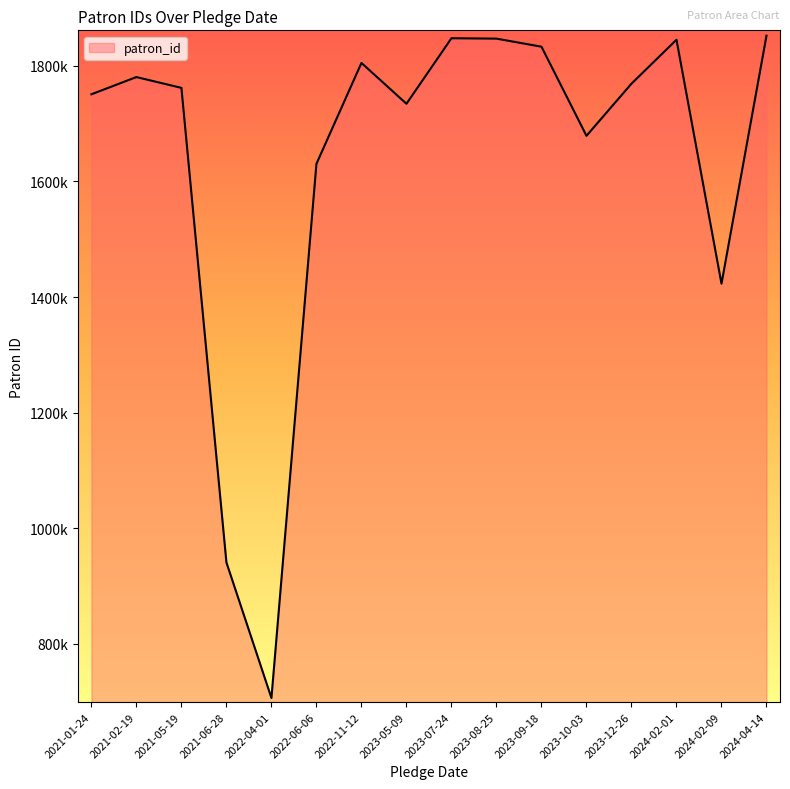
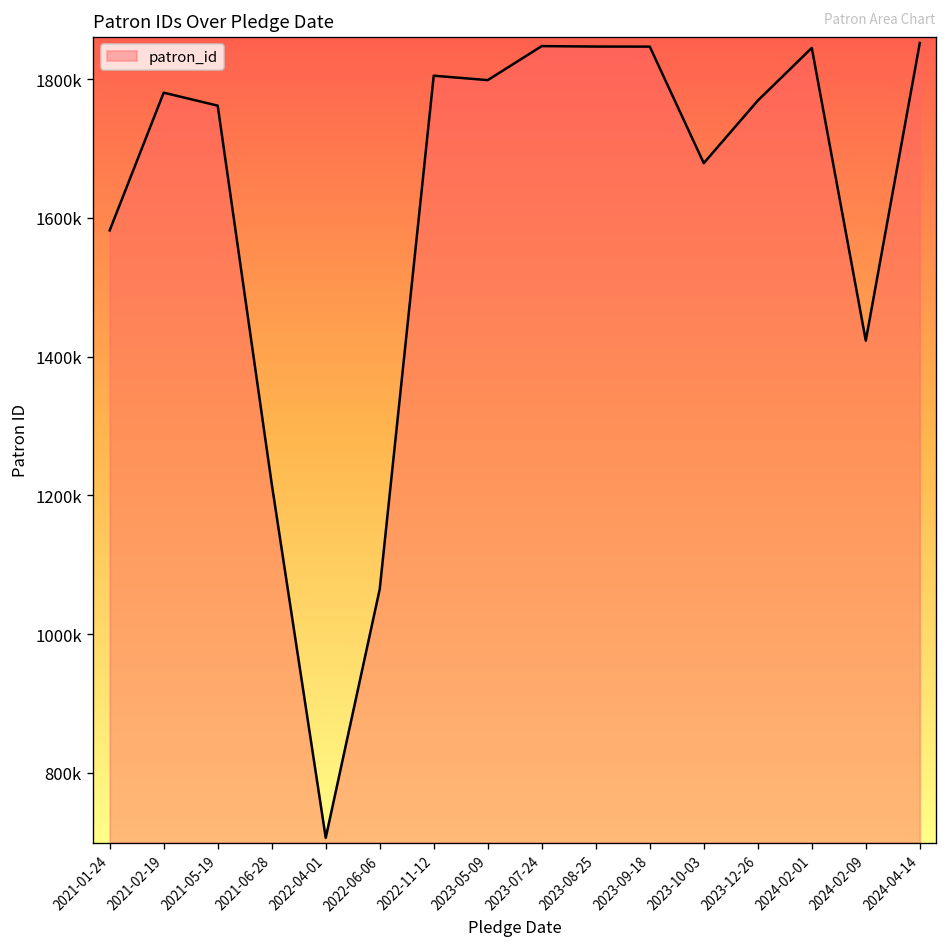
2021-01-24: 1750000 -> 1580000
2021-06-28: 940000 -> 1220000
2022-06-06: 1630000 -> 1060000
2023-05-09: 1730000 -> 1800000
2023-09-18: 1830000 -> 1850000
